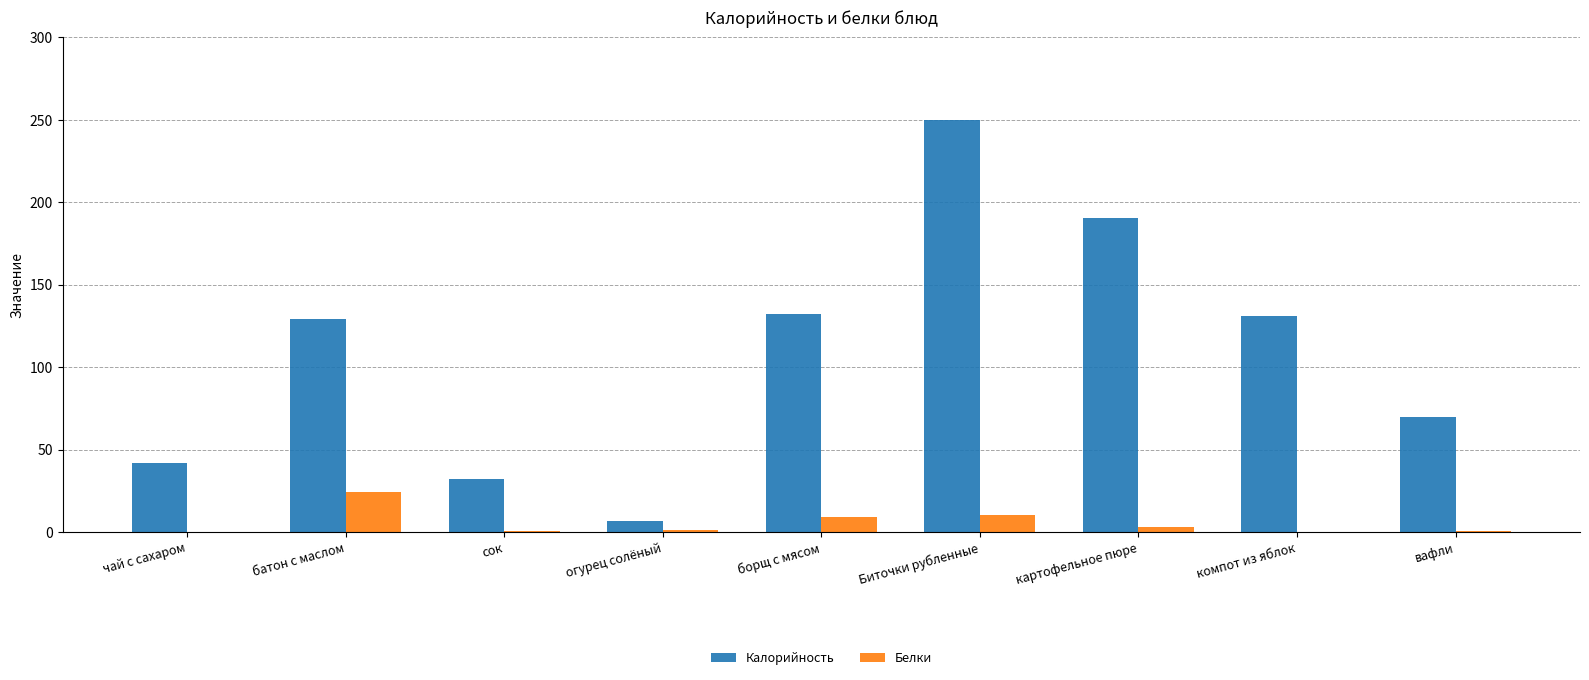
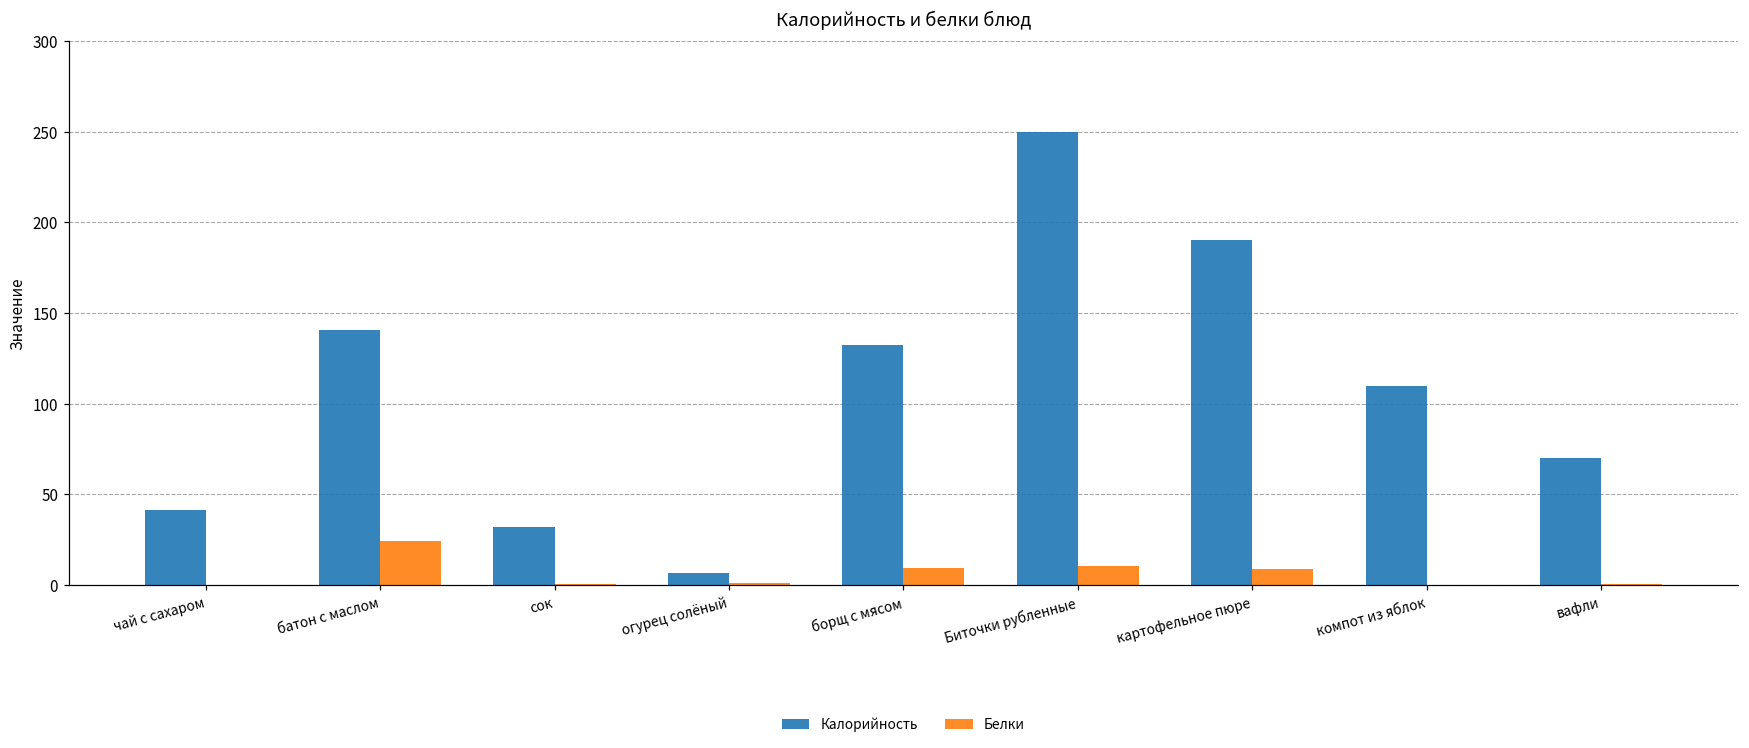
Калорийность, батон с маслом: 129 -> 141
Белки, картофельное пюре: 3 -> 9
Калорийность, компот из яблок: 131 -> 110
